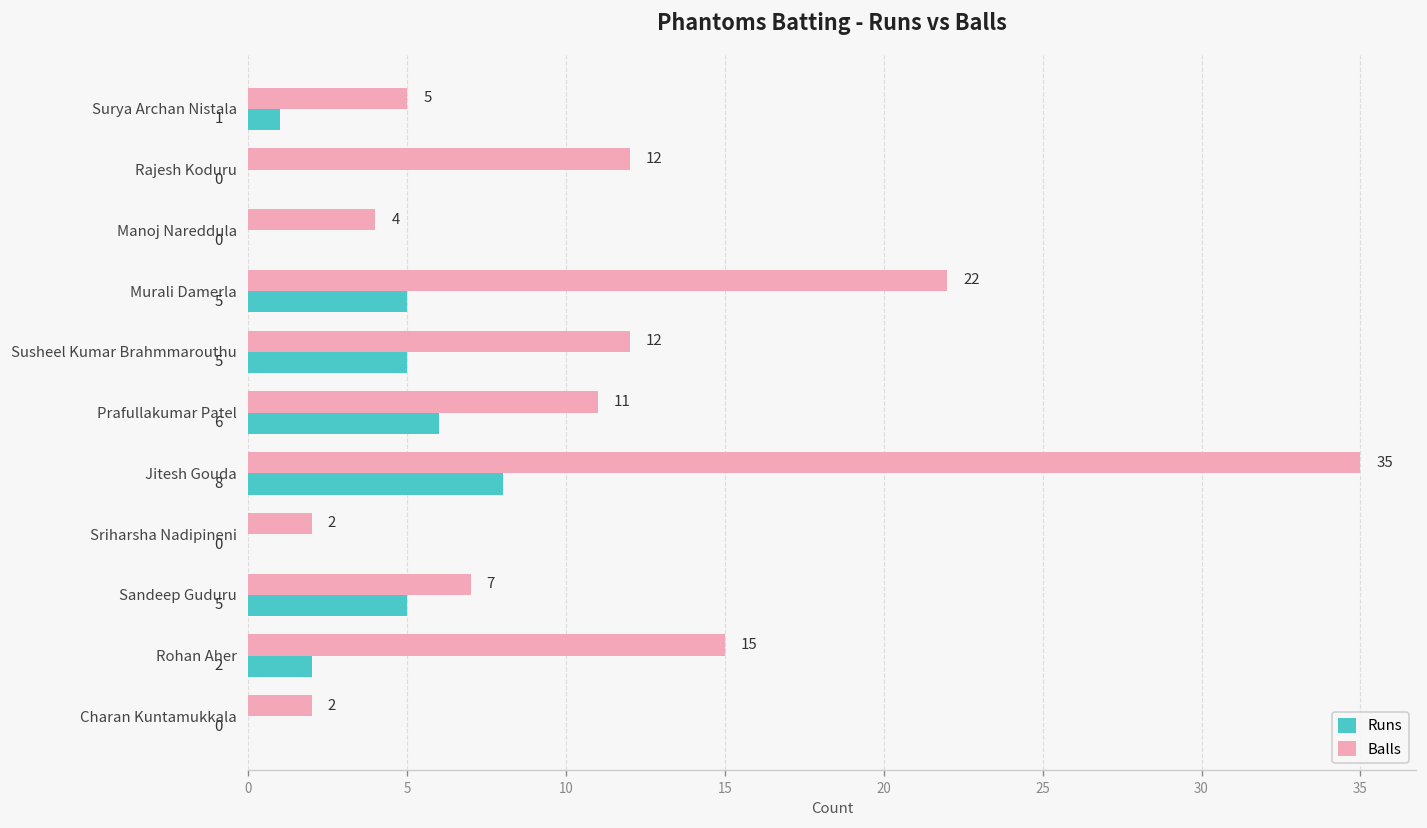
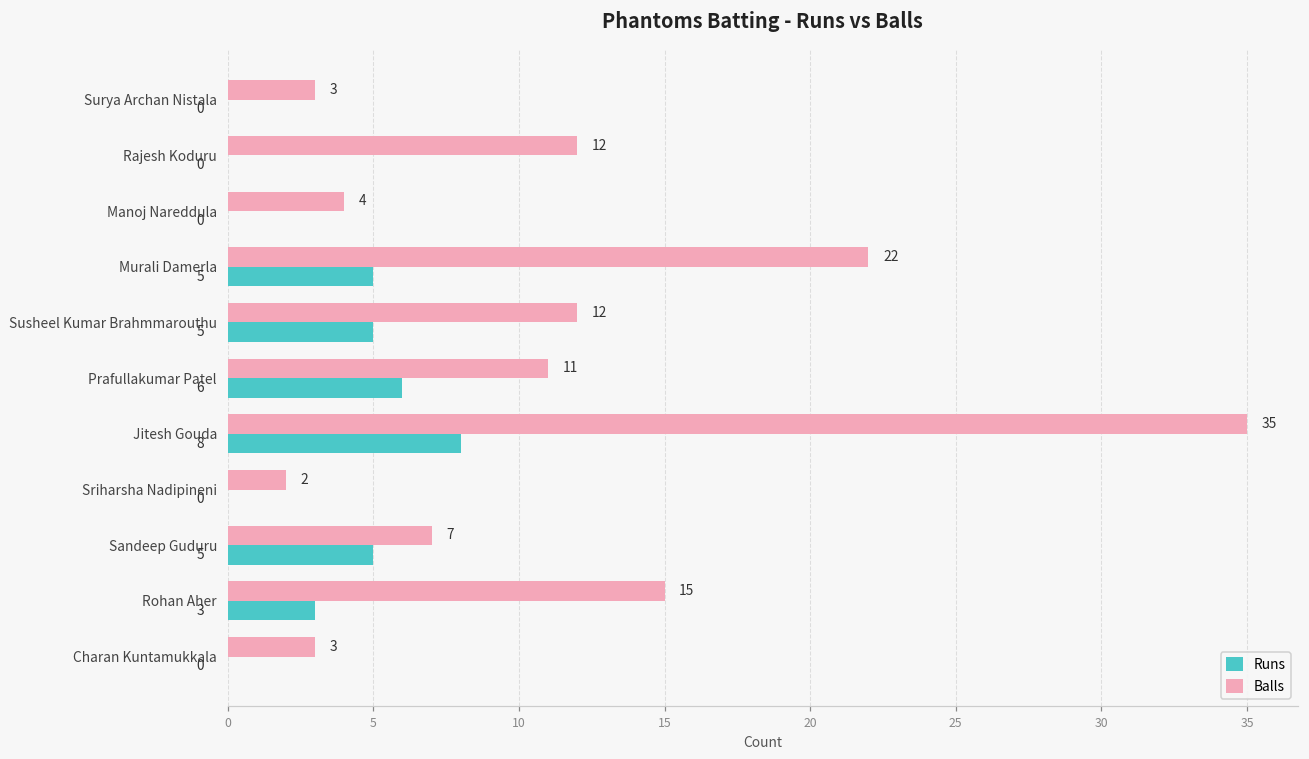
Balls, Surya Archan Nistala: 5 -> 3
Runs, Surya Archan Nistala: 1 -> 0
Runs, Rohan Aher: 2 -> 3
Balls, Charan Kuntamukkala: 2 -> 3
